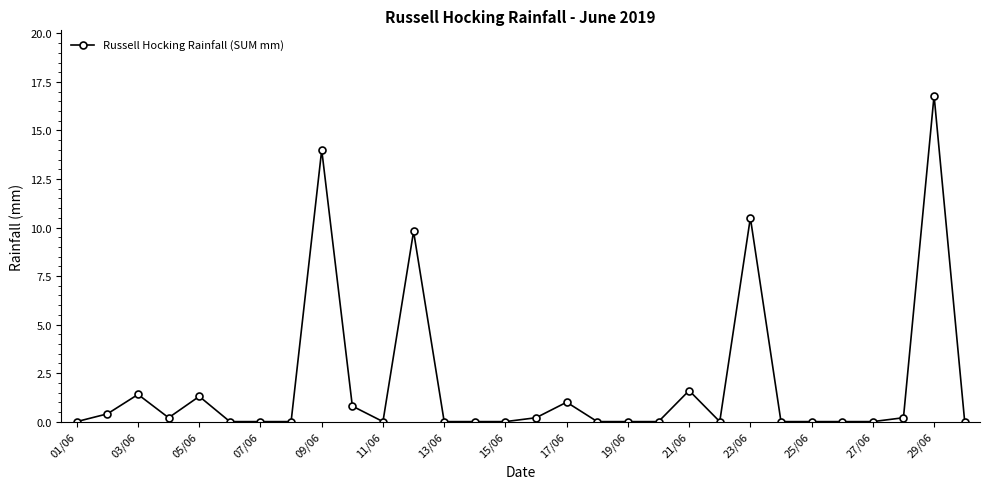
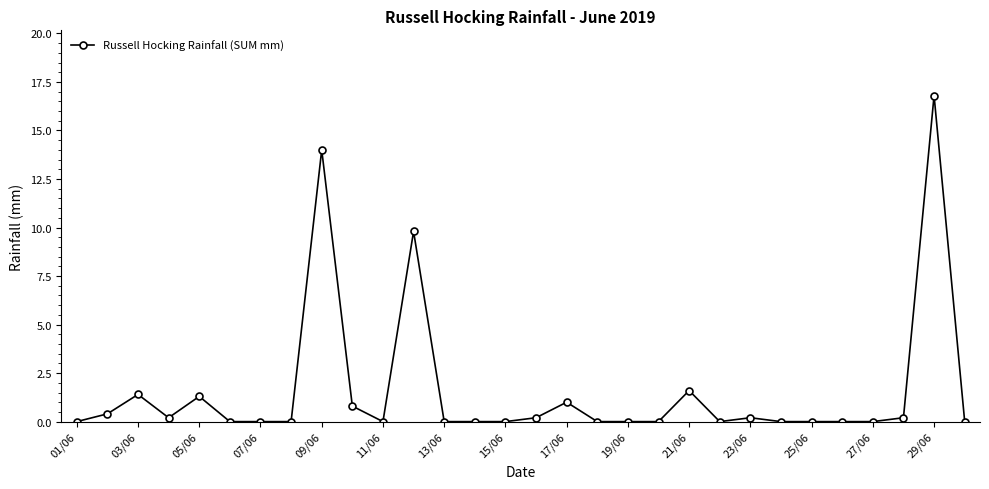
23/06: 10.5 -> 0.2
